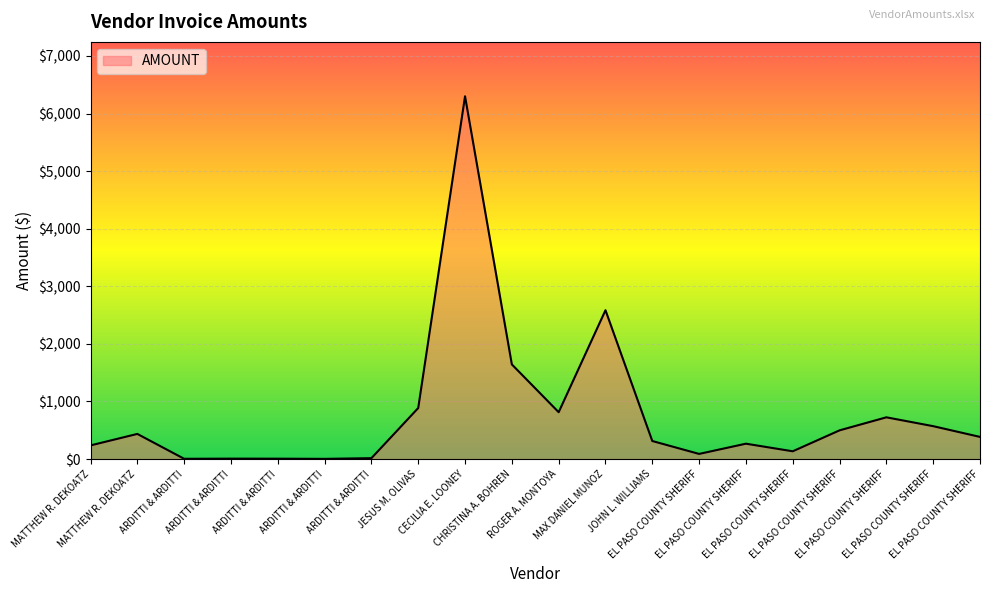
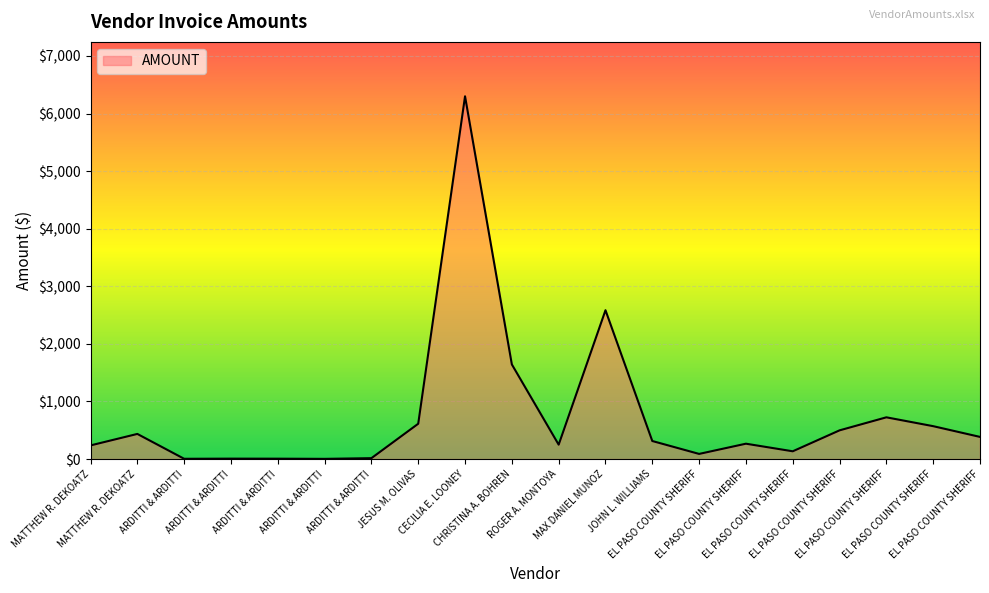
JESUS M. OLIVAS: $900 -> $600
ROGER A. MONTOYA: $800 -> $300
